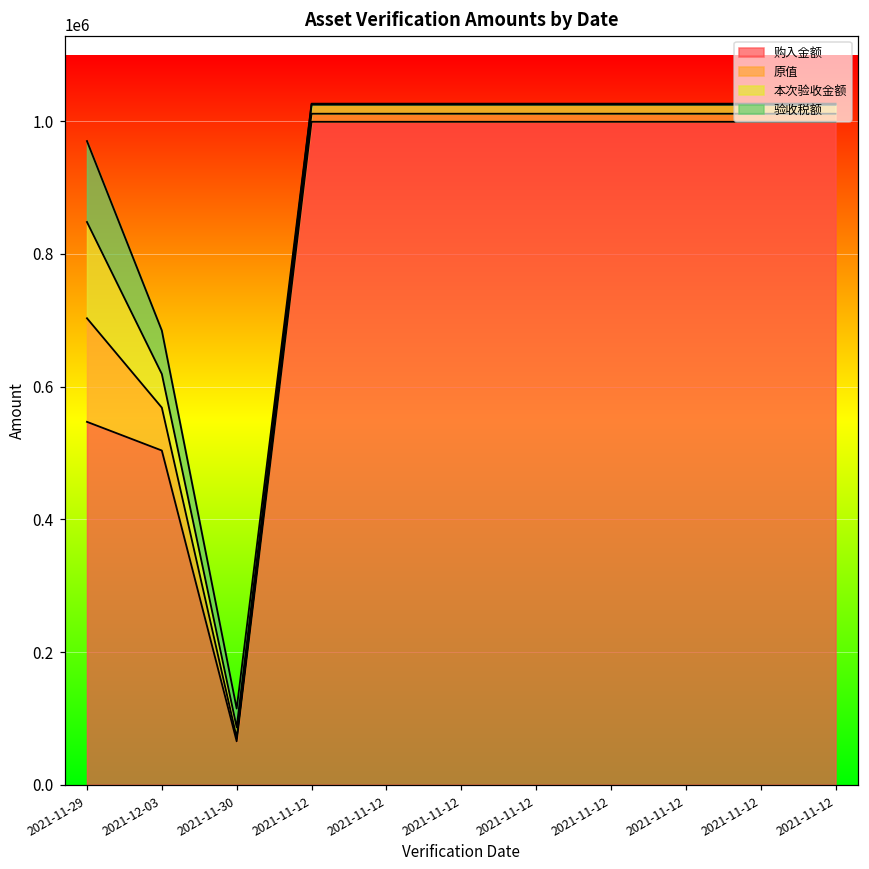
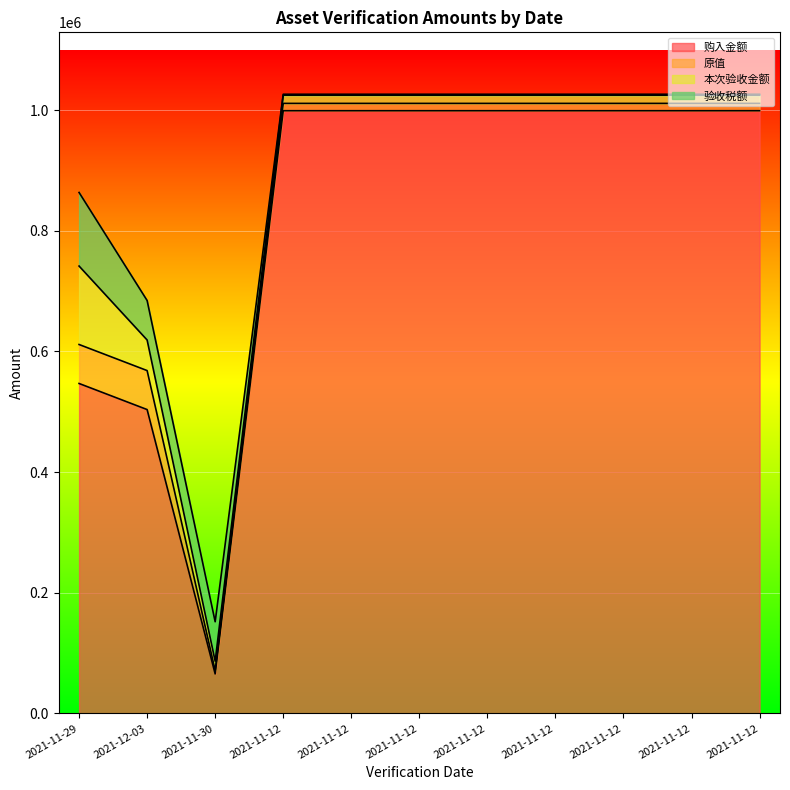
原值, 2021-11-29: 160000 -> 60000
本次验收金额, 2021-11-29: 150000 -> 130000
验收税额, 2021-11-30: 30000 -> 70000
